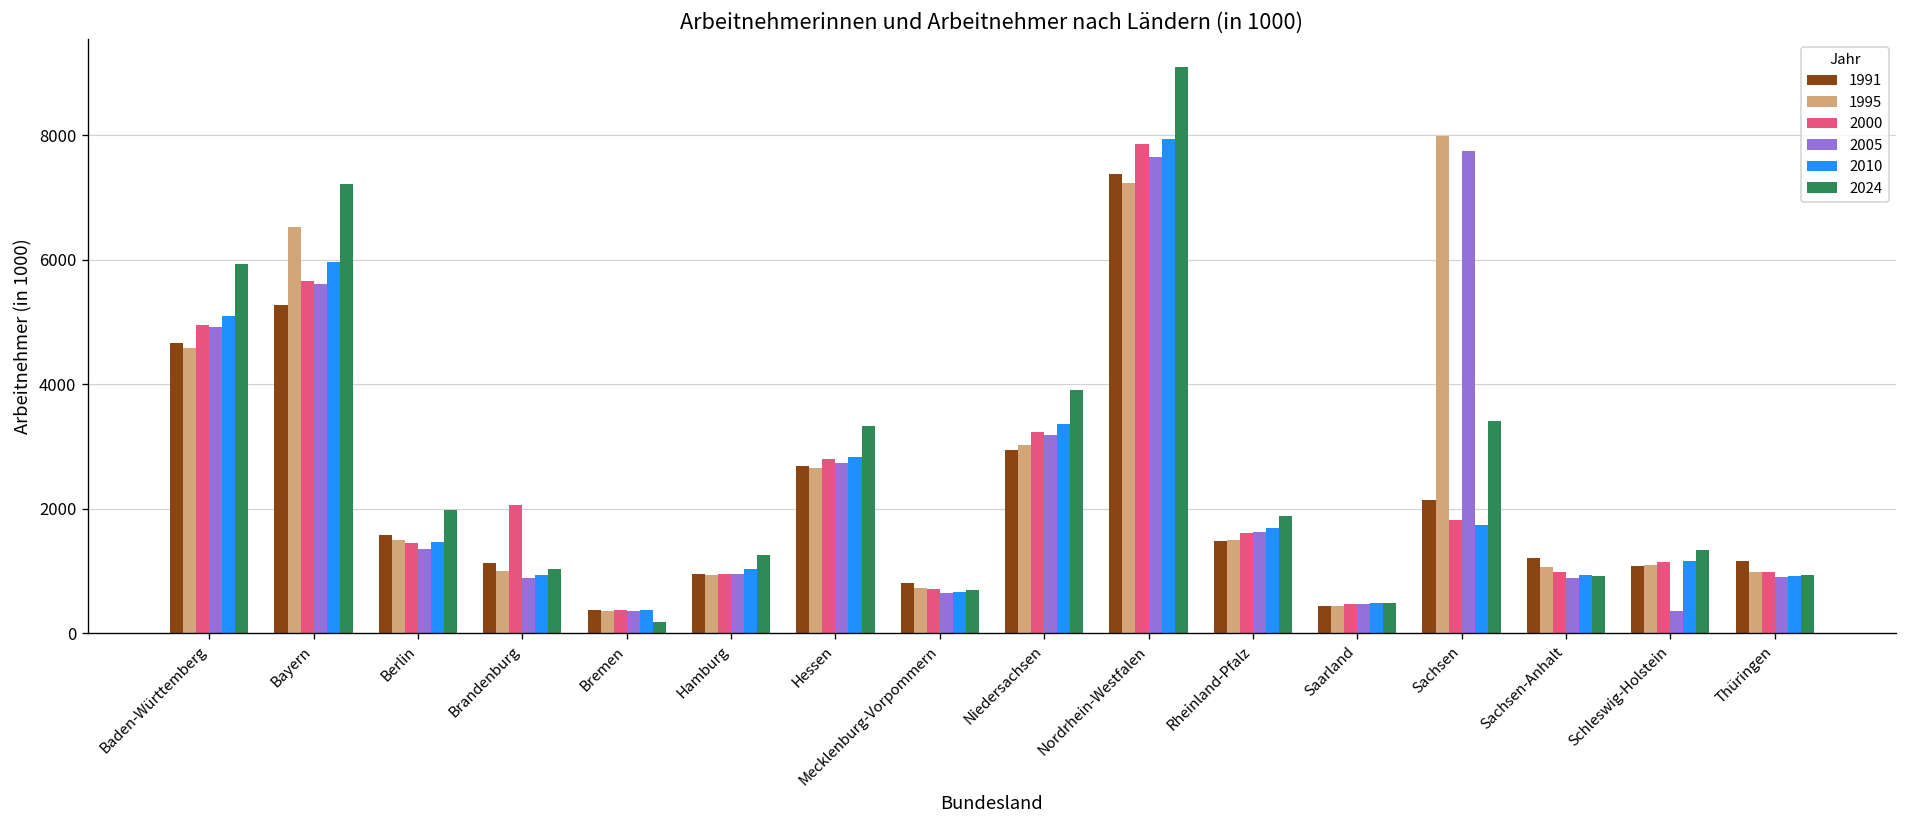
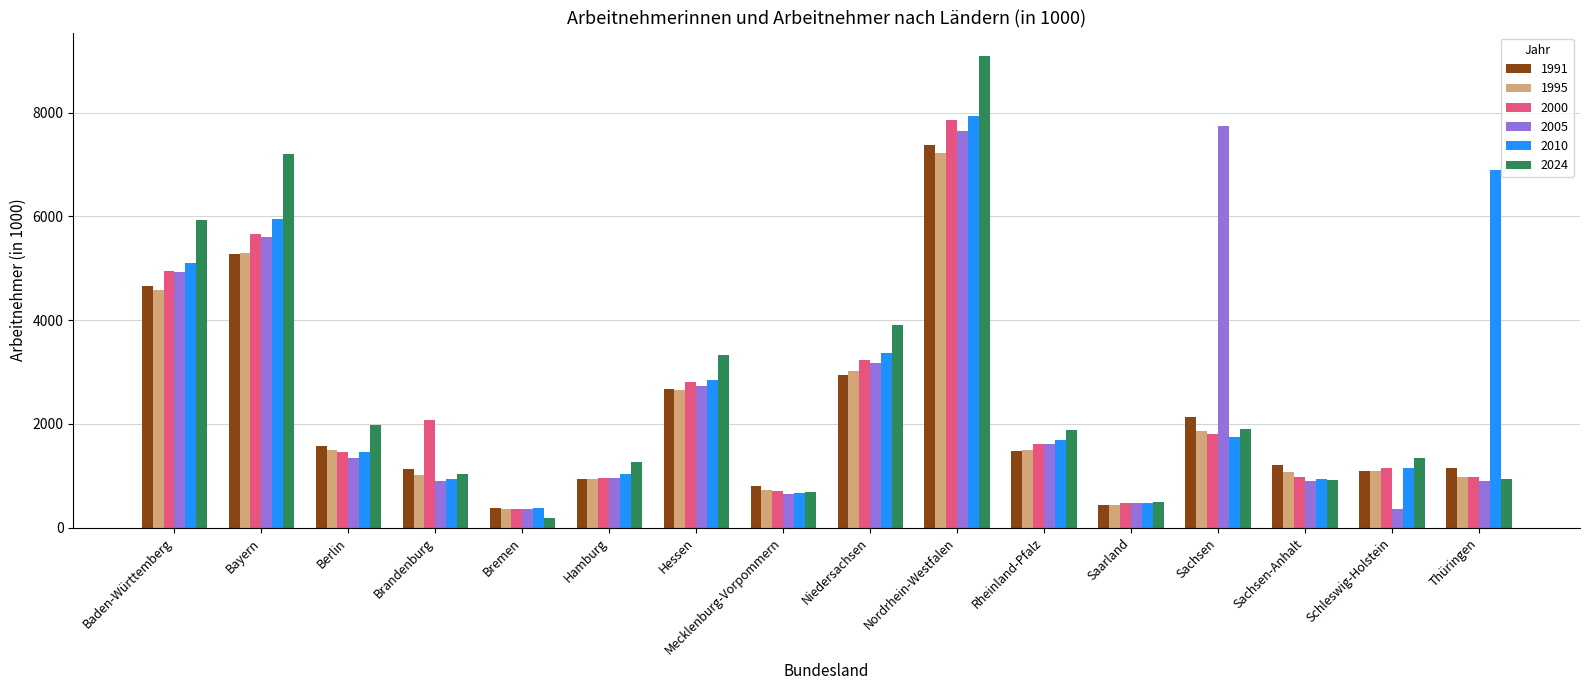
1995, Bayern: 6500 -> 5300
1995, Sachsen: 8000 -> 1900
2024, Sachsen: 3400 -> 1900
2010, Thüringen: 900 -> 6900
